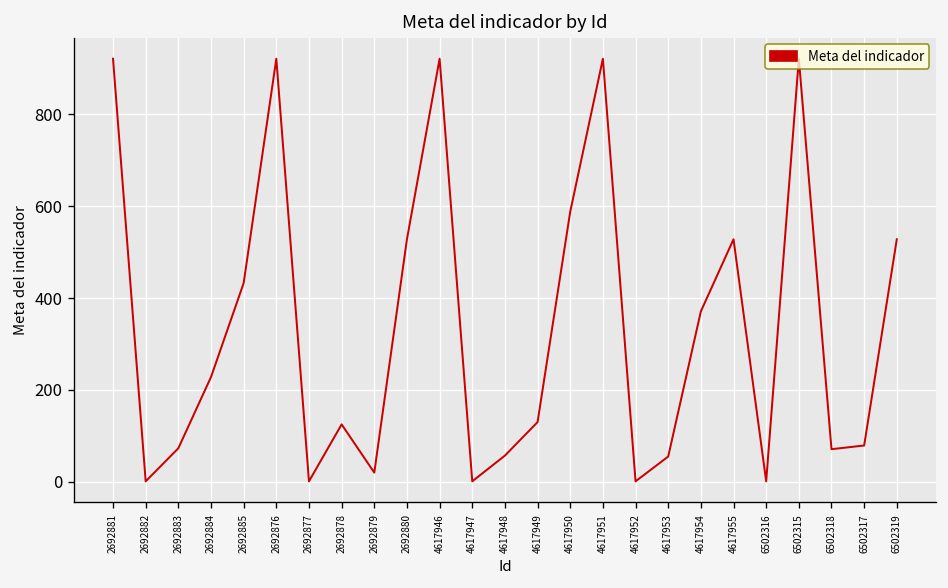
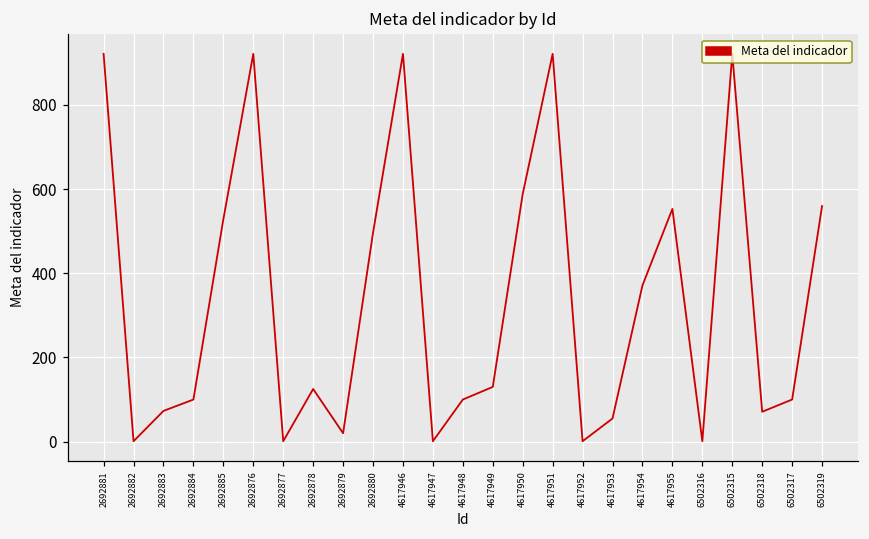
2692884: 230 -> 100
2692885: 430 -> 530
2692880: 530 -> 500
4617948: 60 -> 100
4617955: 530 -> 550
6502317: 80 -> 100
6502319: 530 -> 560
